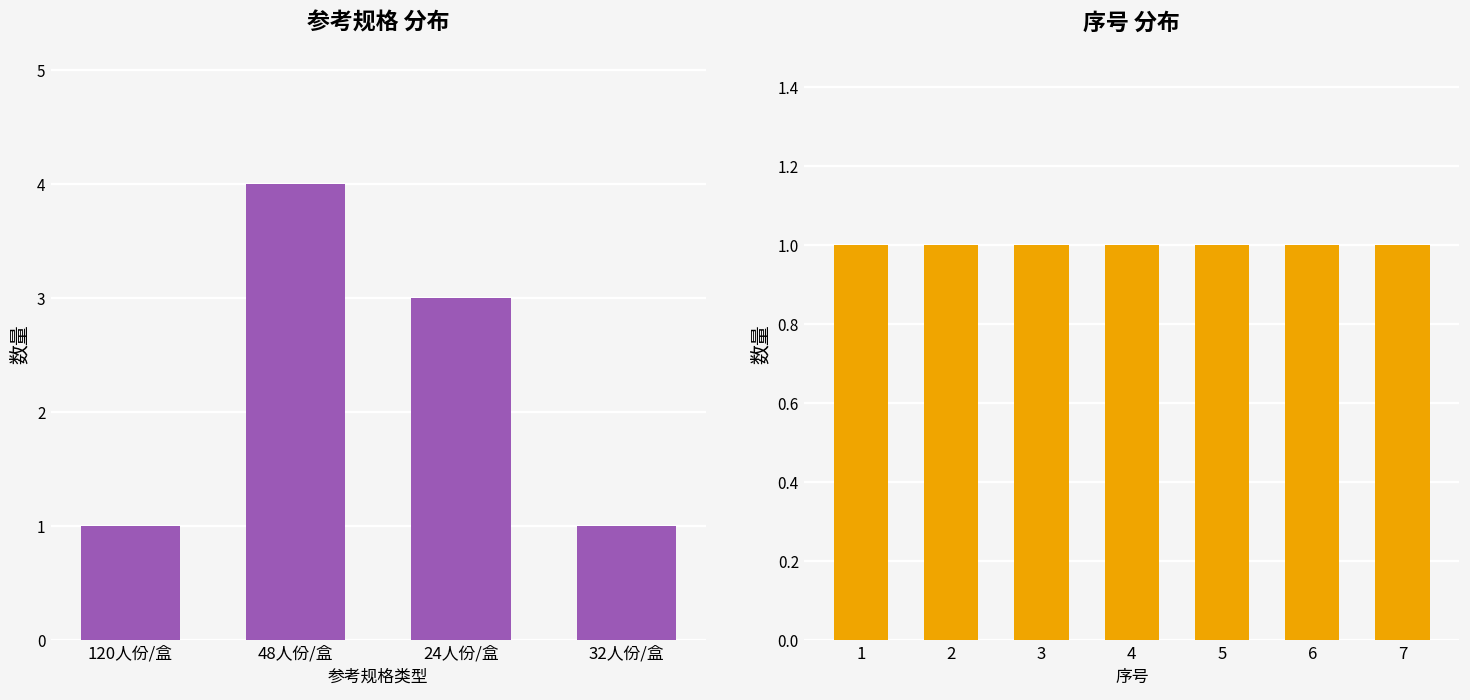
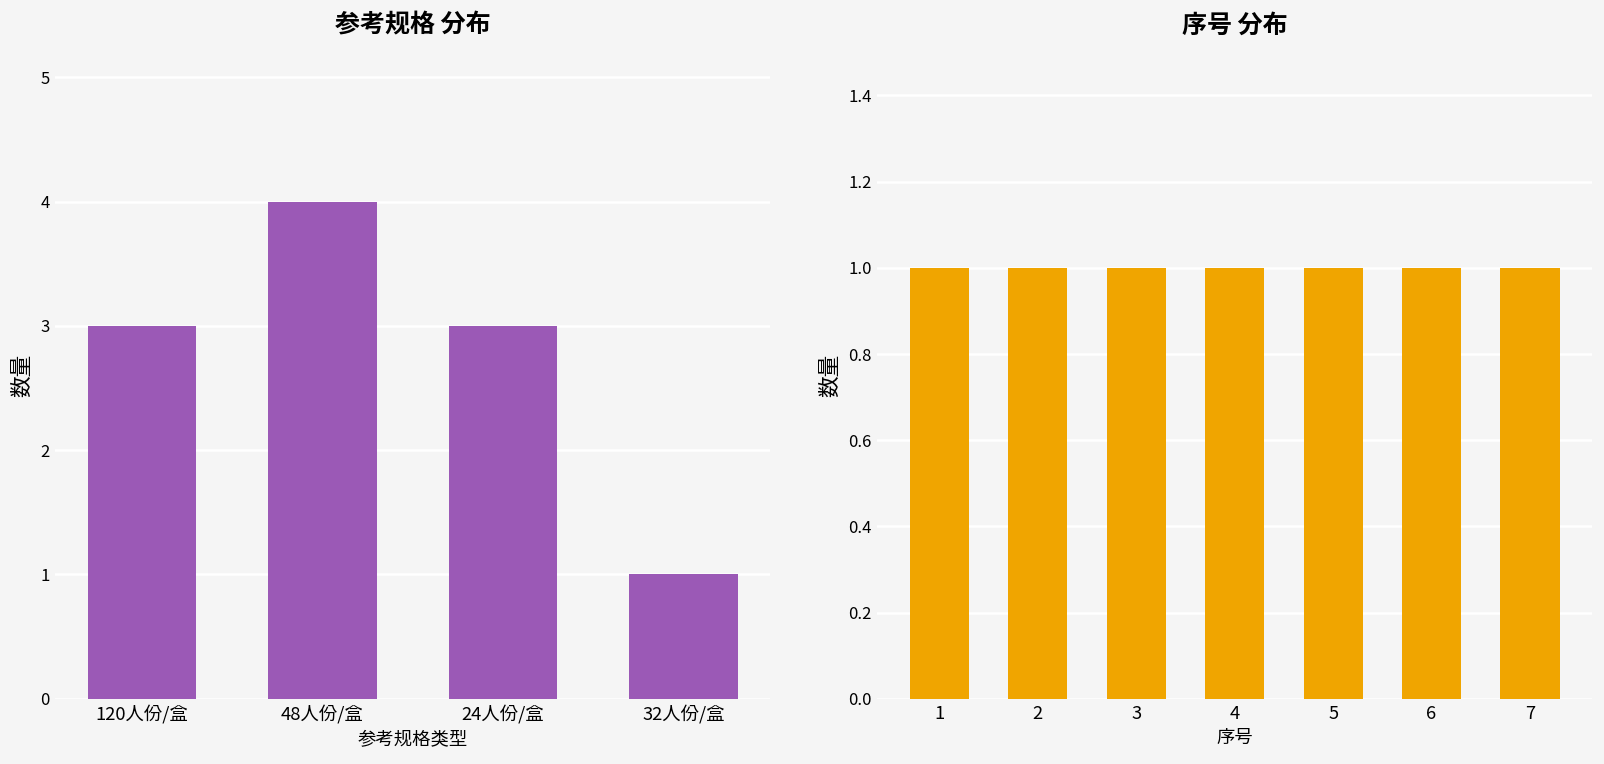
参考规格 分布, 120人份/盒: 1 -> 3
